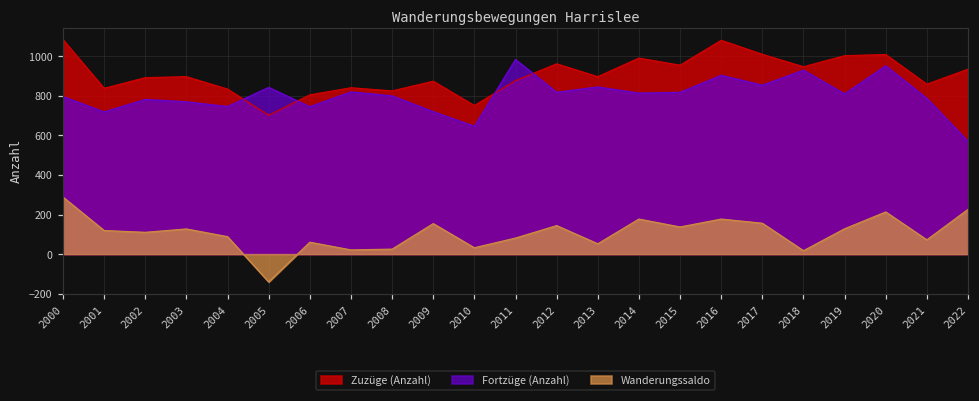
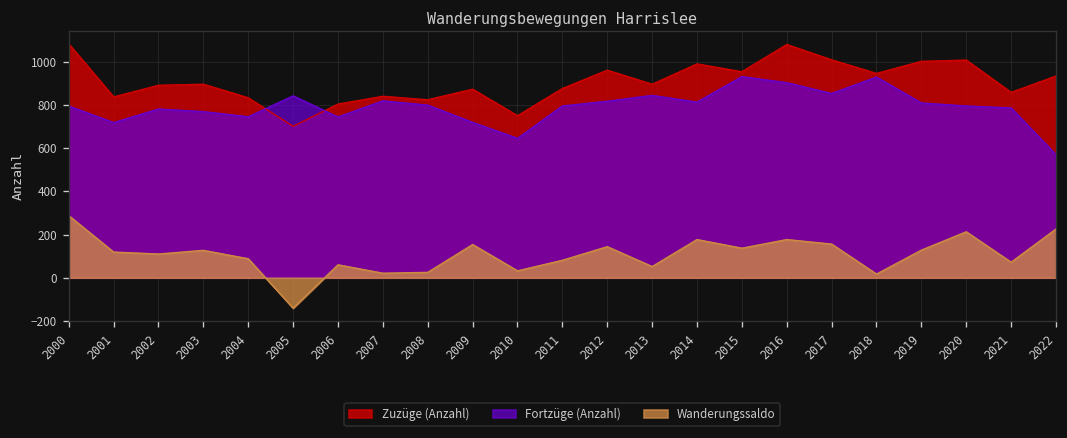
Fortzüge (Anzahl), 2011: 980 -> 800
Fortzüge (Anzahl), 2015: 820 -> 930
Fortzüge (Anzahl), 2020: 950 -> 800
